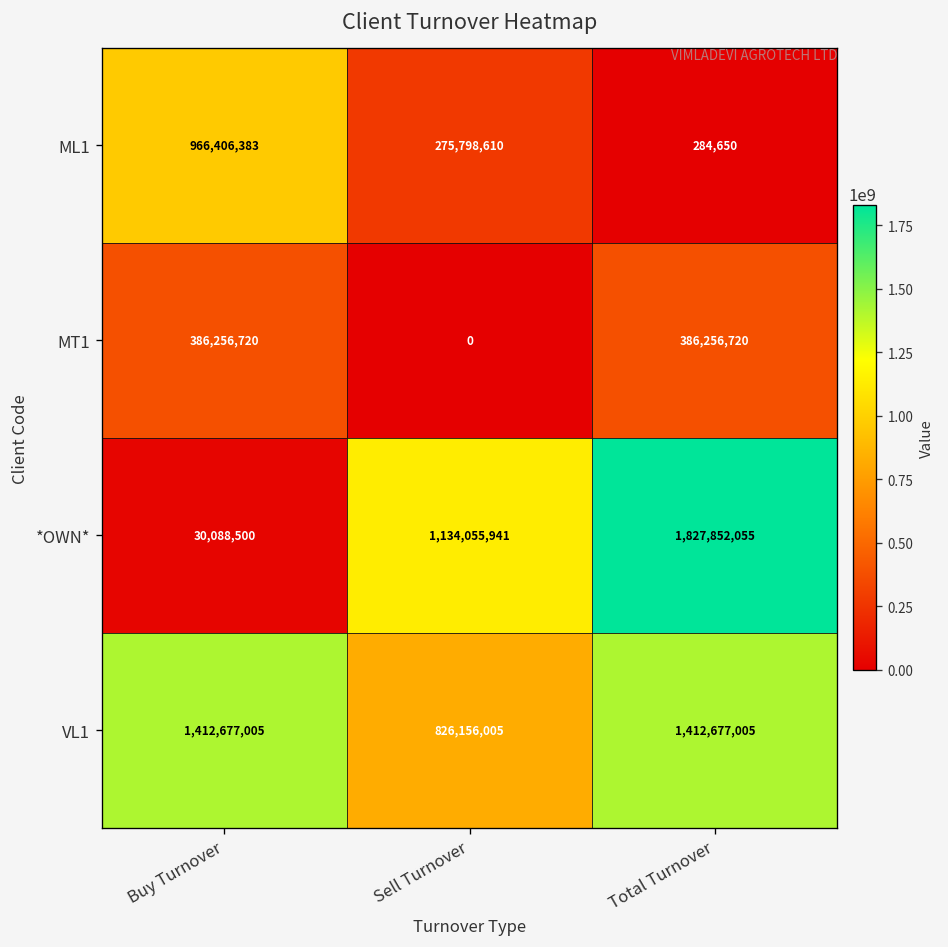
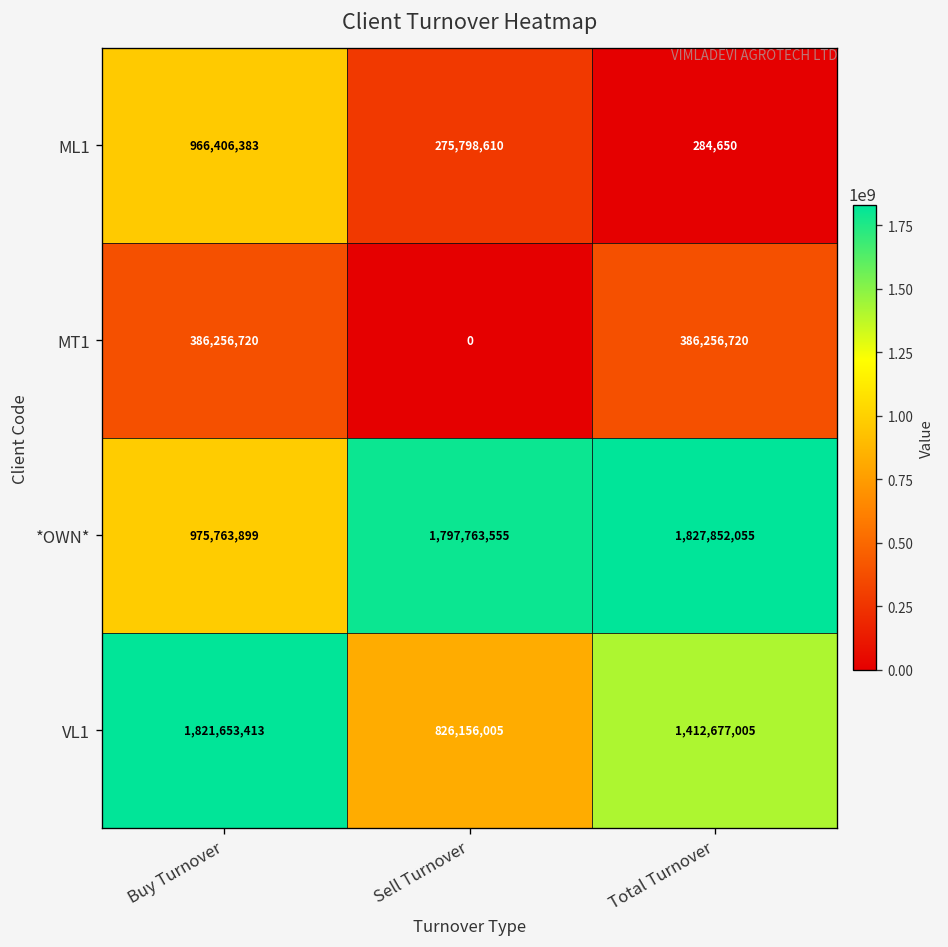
*OWN*, Buy Turnover: 30,088,500 -> 975,763,899
*OWN*, Sell Turnover: 1,134,055,941 -> 1,797,763,555
VL1, Buy Turnover: 1,412,677,005 -> 1,821,653,413
